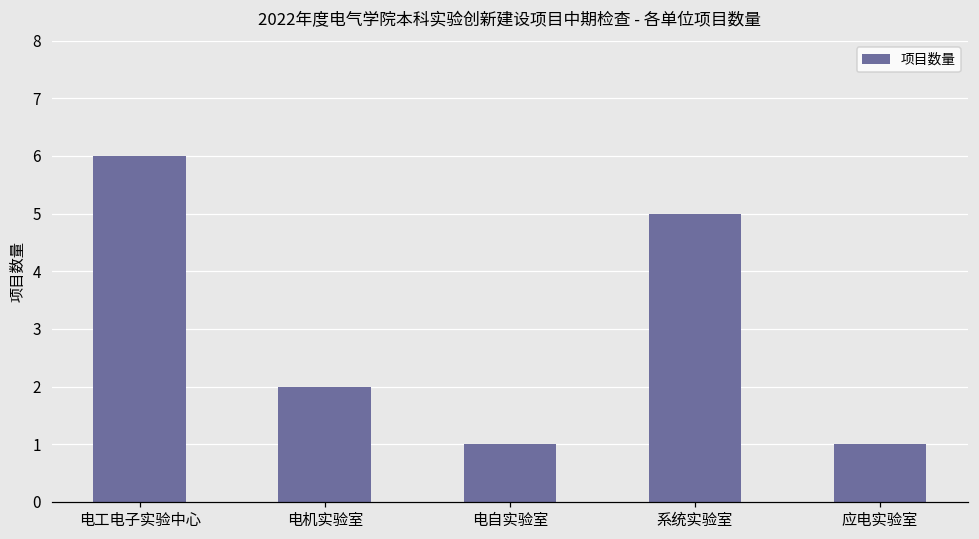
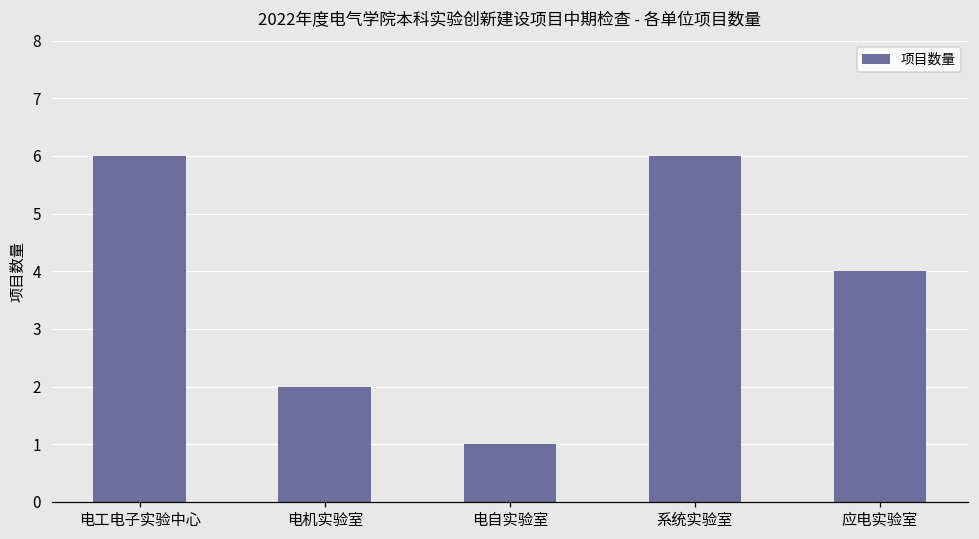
系统实验室: 5 -> 6
应电实验室: 1 -> 4
